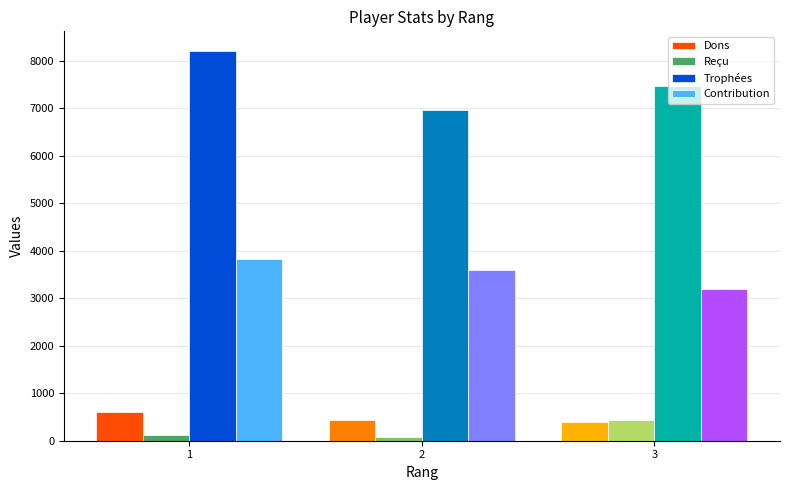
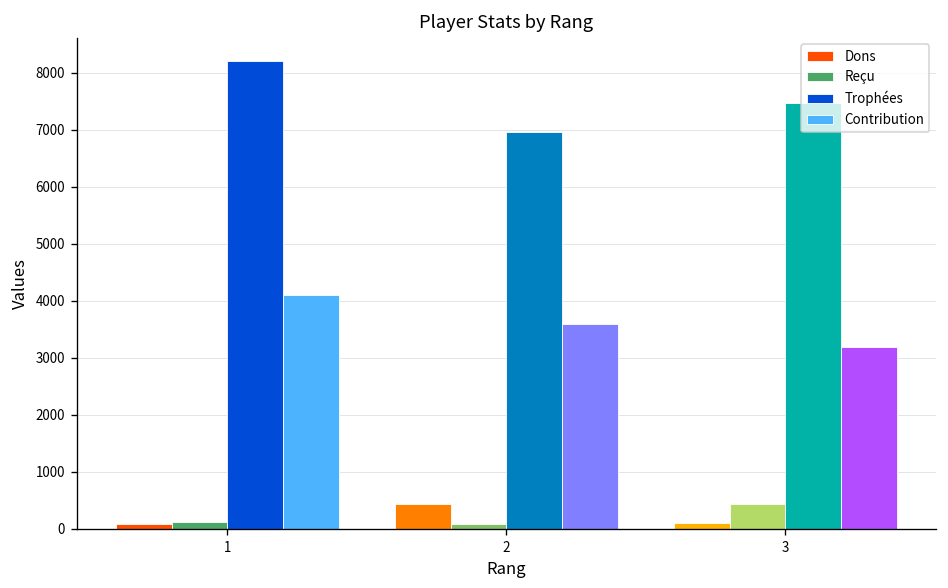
Dons, 1: 600 -> 100
Contribution, 1: 3800 -> 4100
Dons, 3: 400 -> 100
